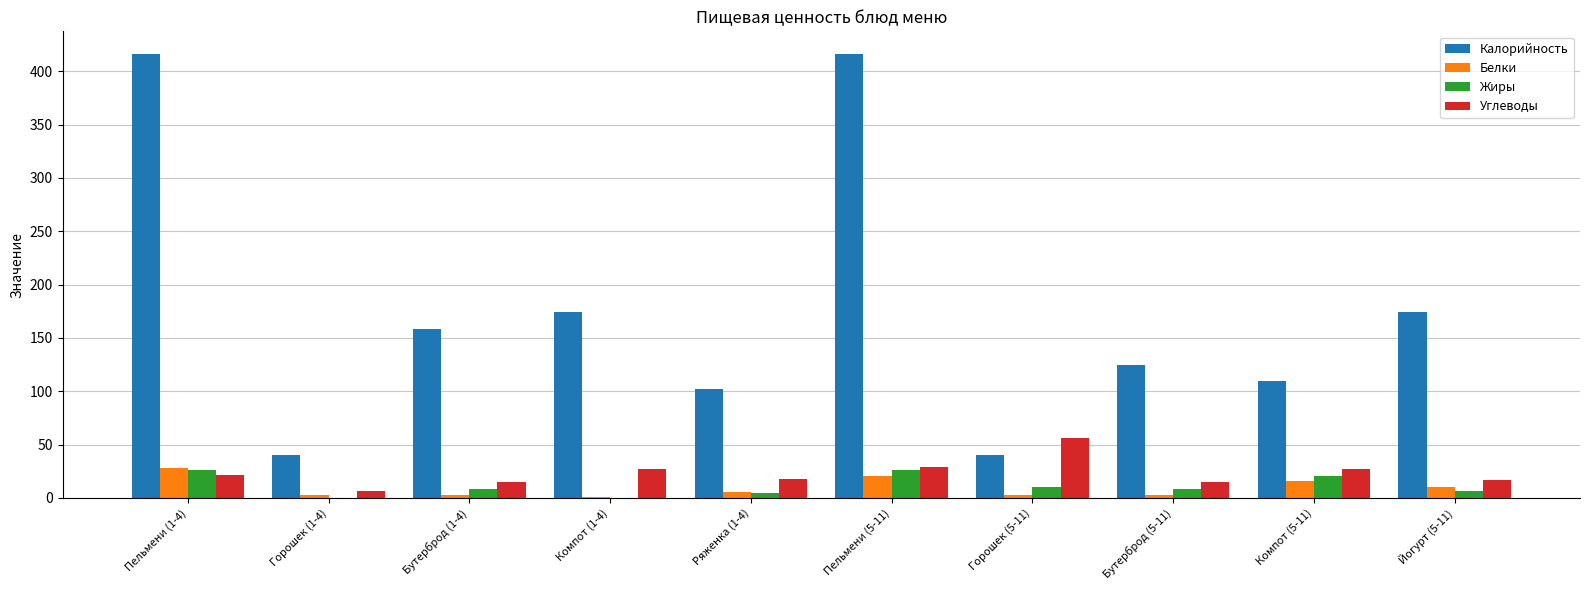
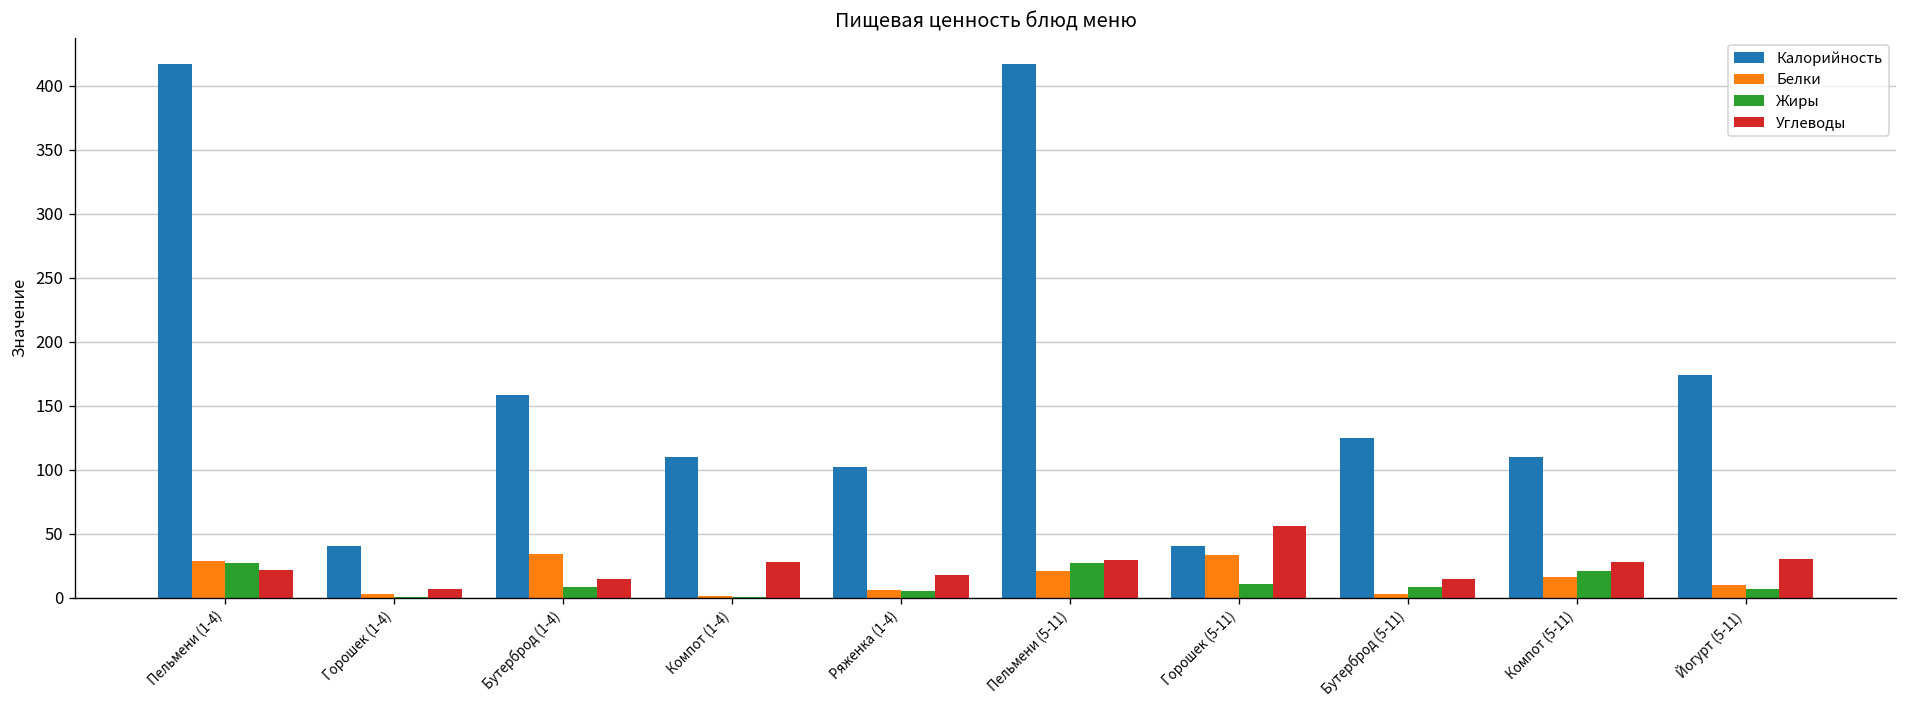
Белки, Бутерброд (1-4): 2 -> 34
Калорийность, Компот (1-4): 175 -> 110
Белки, Горошек (5-11): 3 -> 34
Углеводы, Йогурт (5-11): 17 -> 31
